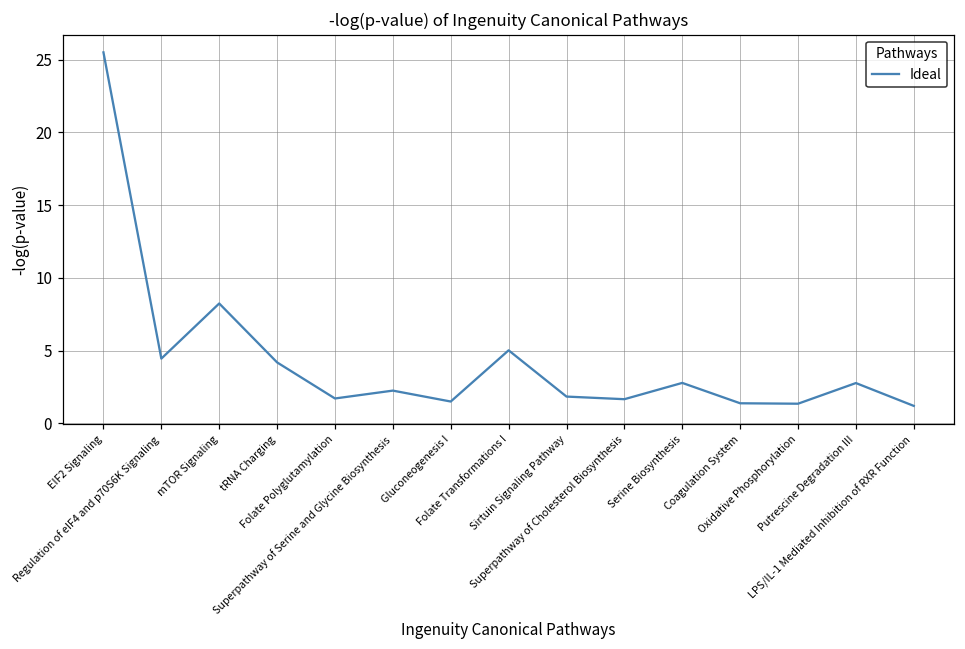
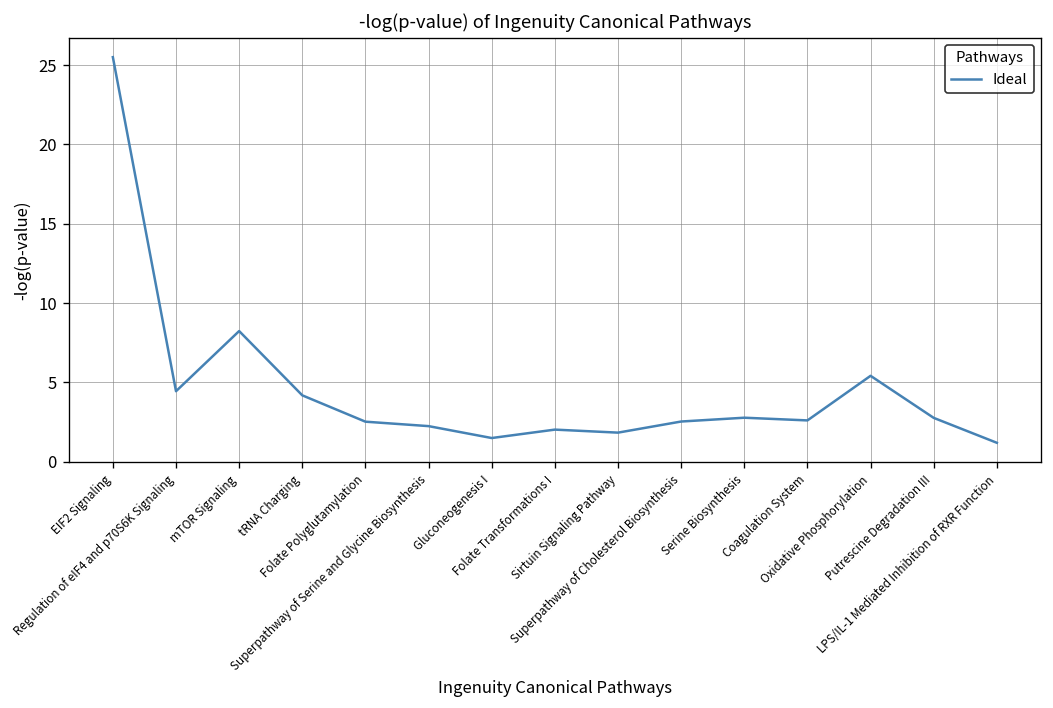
Folate Polyglutamylation: 1.7 -> 2.5
Folate Transformations I: 5.0 -> 2.0
Superpathway of Cholesterol Biosynthesis: 1.7 -> 2.5
Coagulation System: 1.4 -> 2.6
Oxidative Phosphorylation: 1.4 -> 5.4
